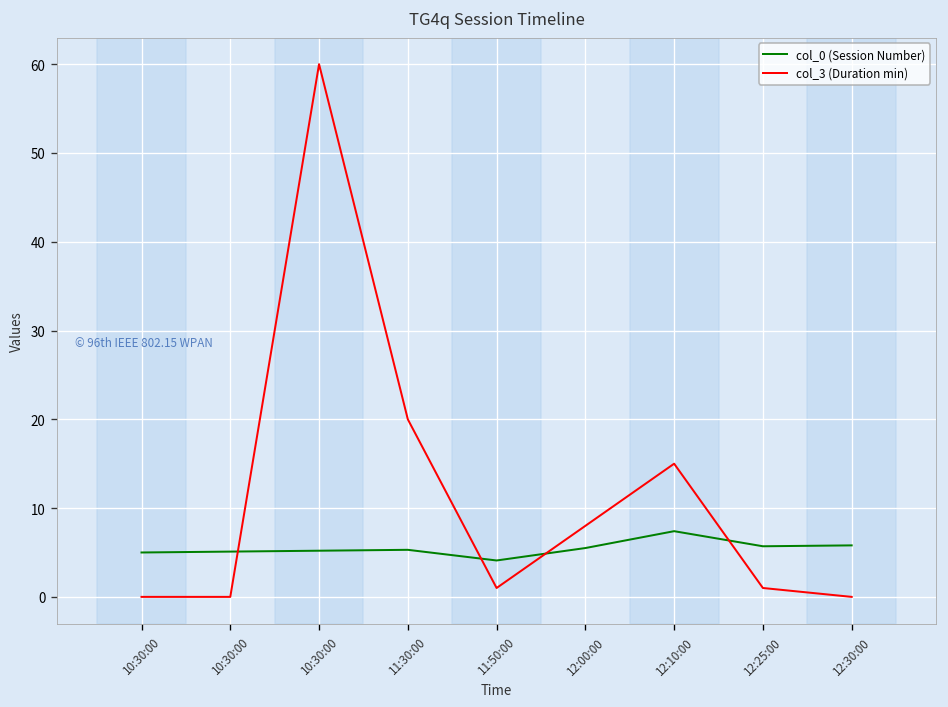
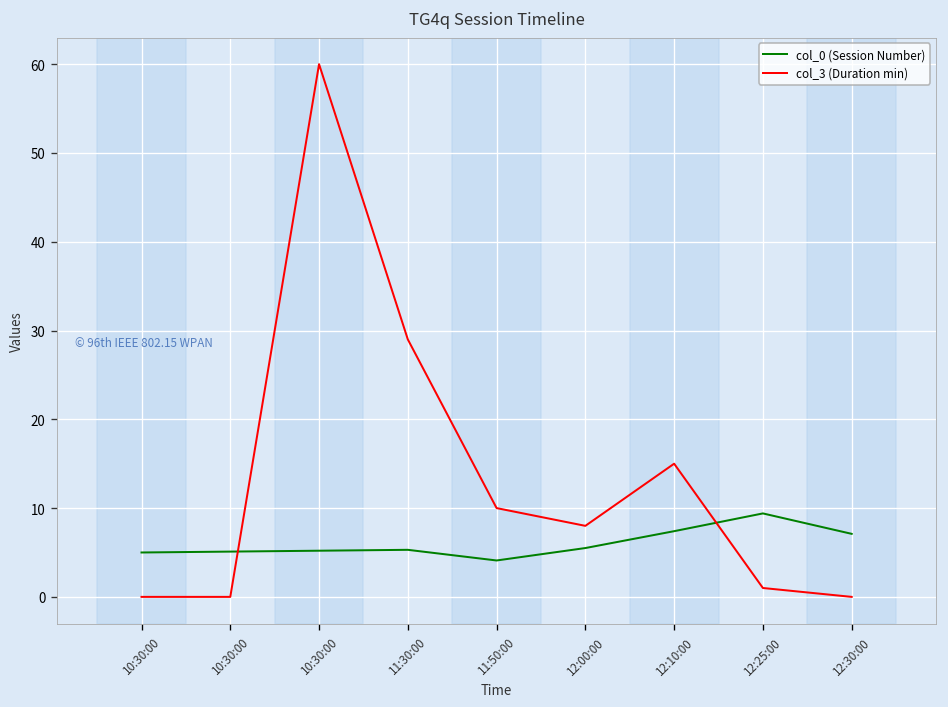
col_3 (Duration min), 11:30:00: 20 -> 29
col_3 (Duration min), 11:50:00: 1 -> 10
col_0 (Session Number), 12:25:00: 6 -> 9
col_0 (Session Number), 12:30:00: 6 -> 7
